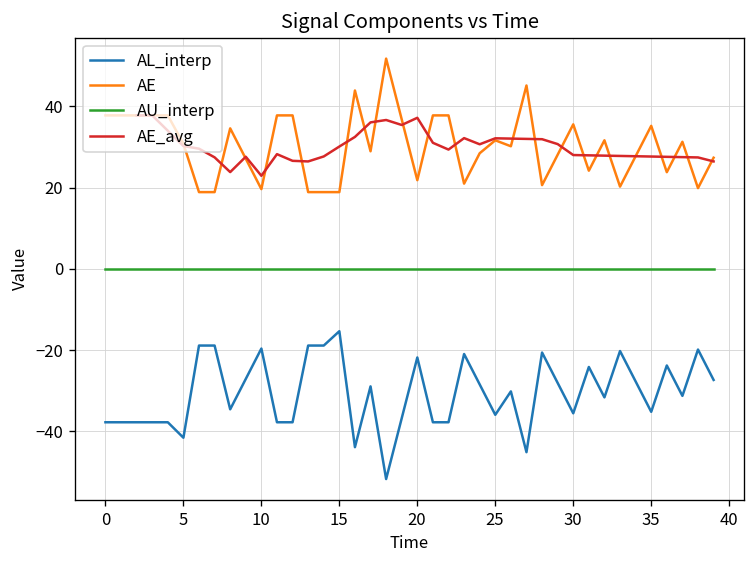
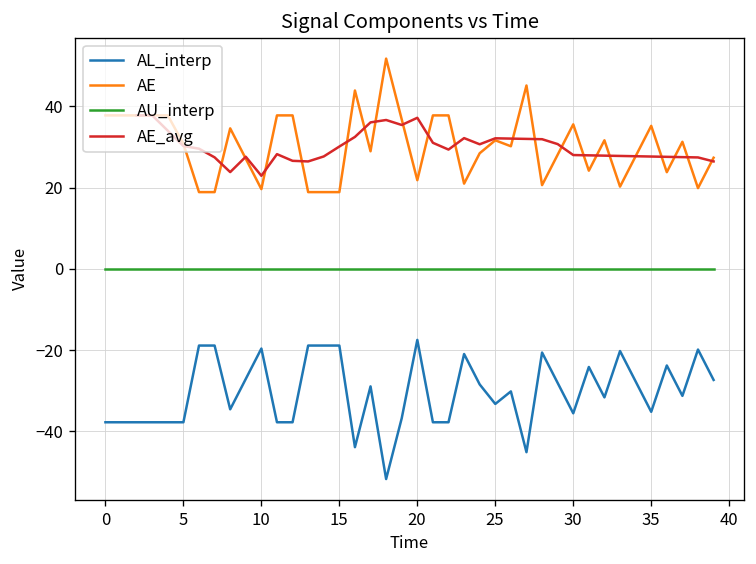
AL_interp, 5: -42 -> -38
AL_interp, 15: -15 -> -19
AL_interp, 20: -22 -> -17
AL_interp, 25: -36 -> -33
